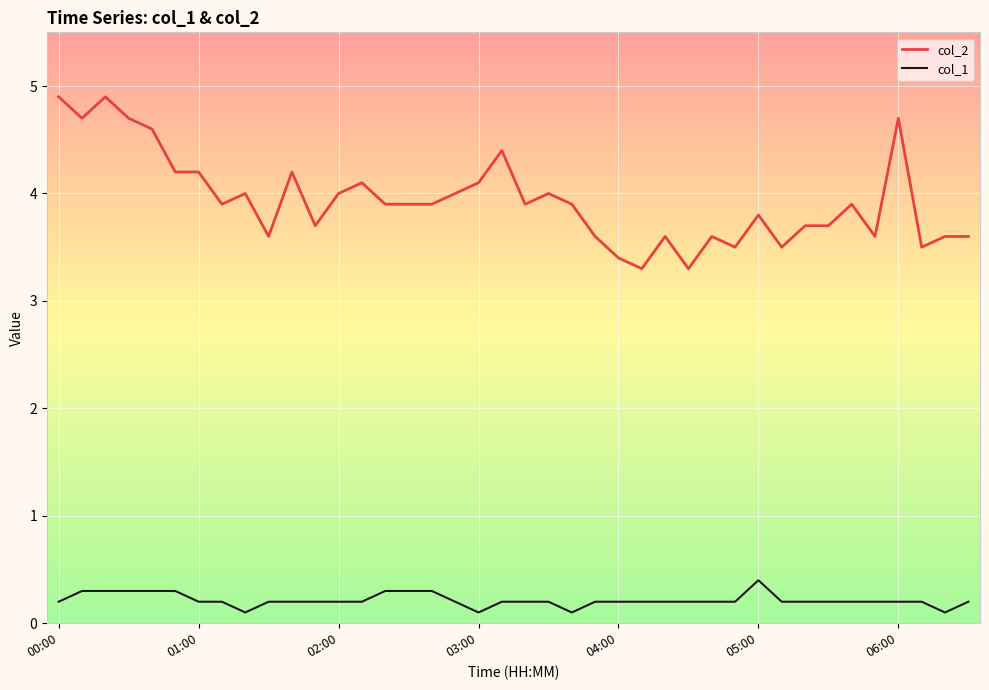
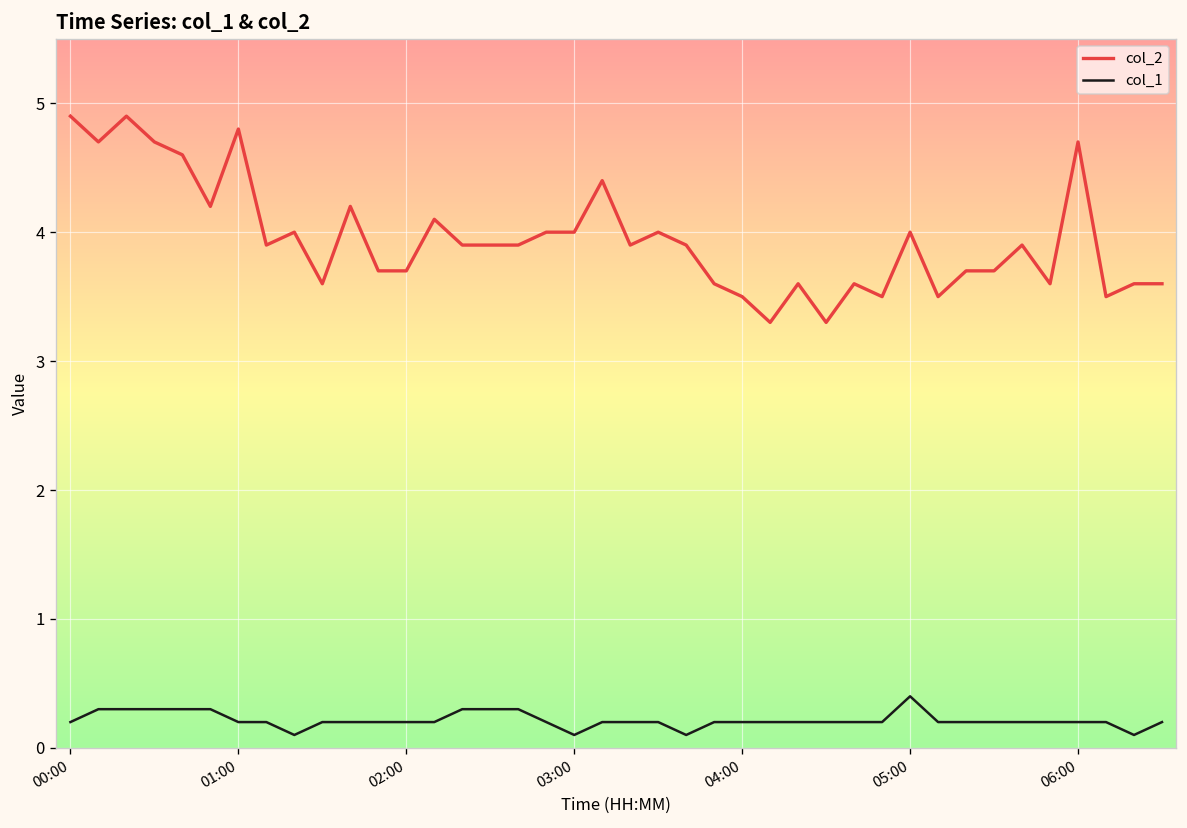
col_2, 01:00: 4.2 -> 4.8
col_2, 02:00: 4.0 -> 3.7
col_2, 03:00: 4.1 -> 4.0
col_2, 04:00: 3.4 -> 3.5
col_2, 05:00: 3.8 -> 4.0
